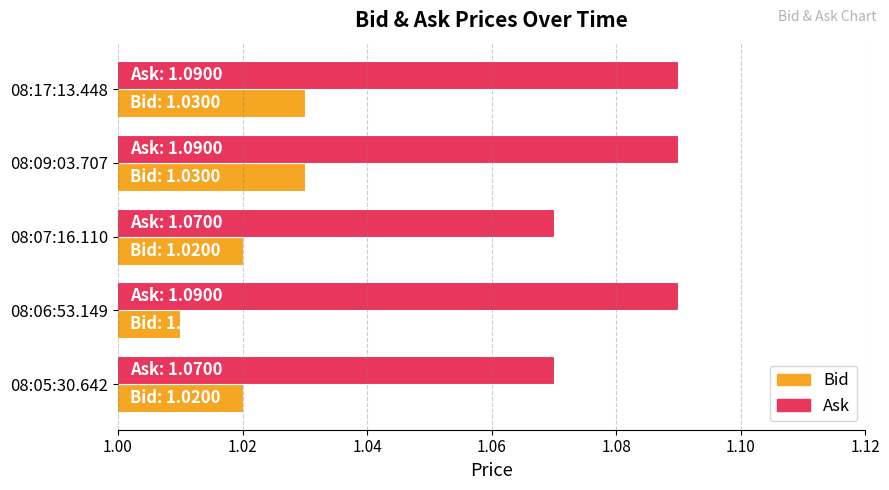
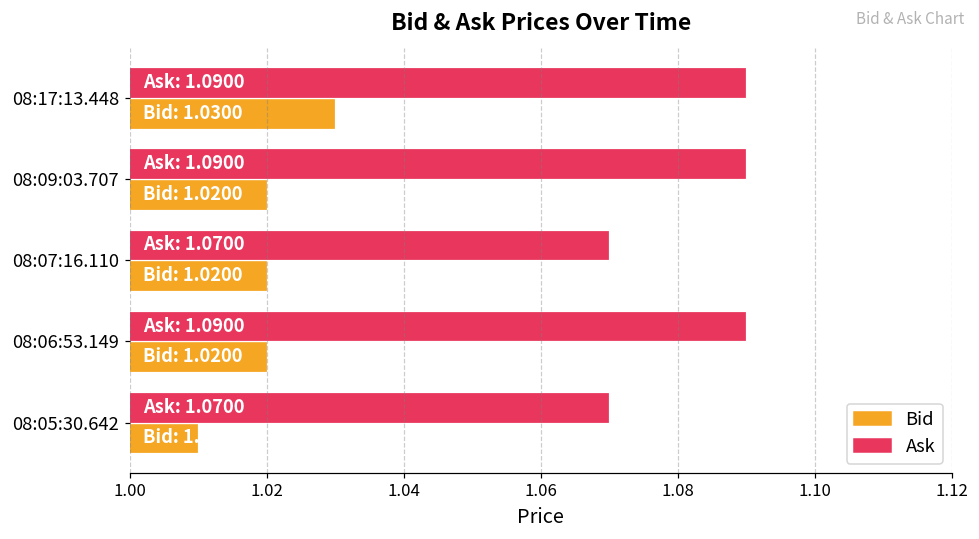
Bid, 08:09:03.707: 1.0300 -> 1.0200
Bid, 08:06:53.149: 1.01 -> 1.02
Bid, 08:05:30.642: 1.02 -> 1.01
